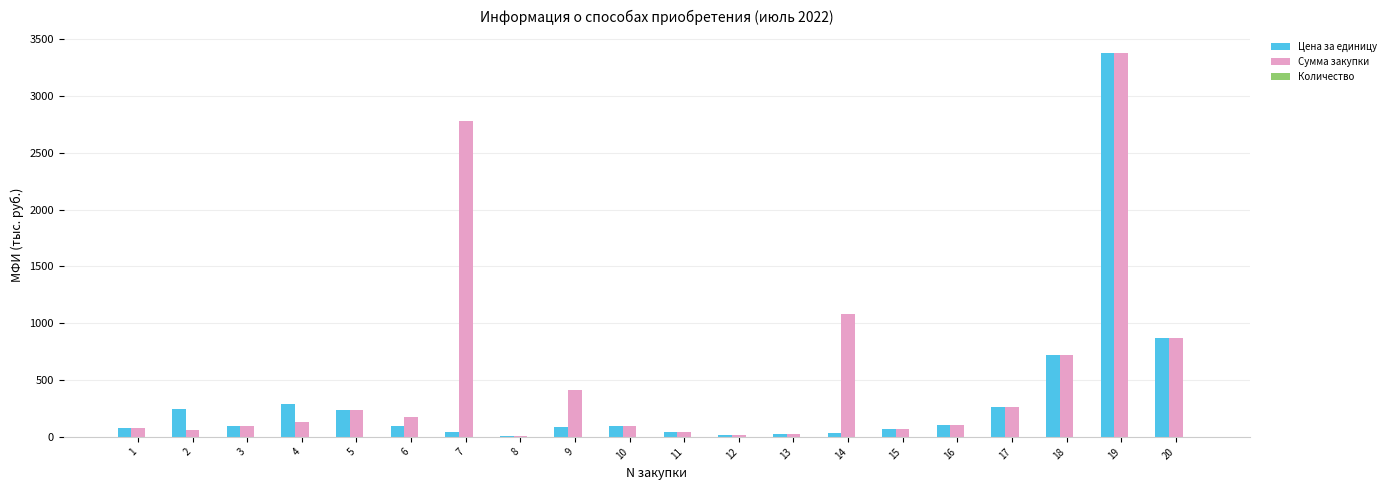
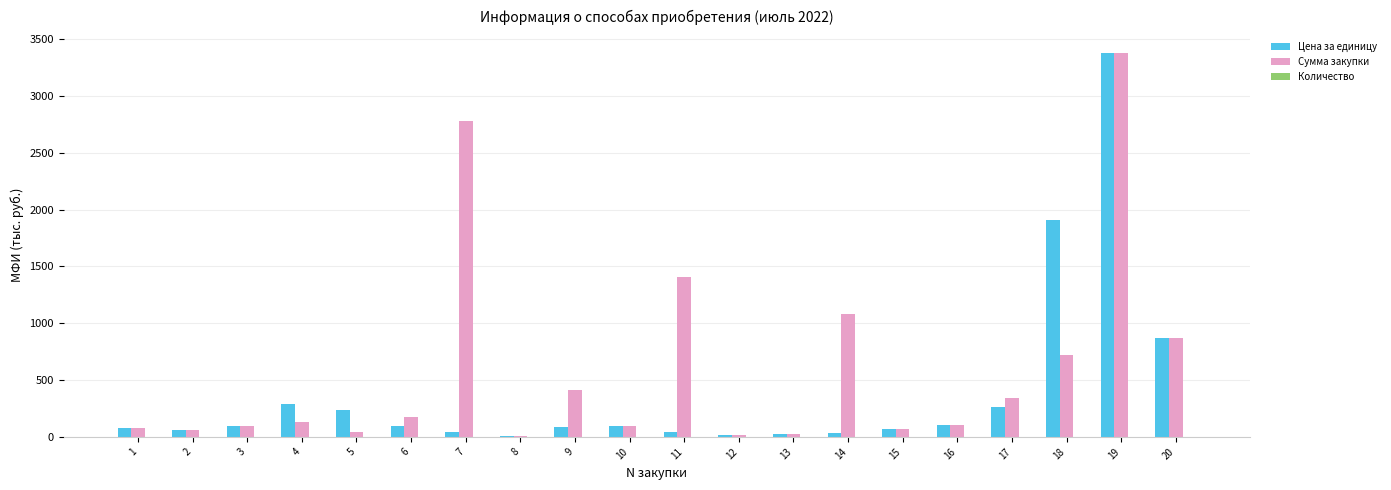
Цена за единицу, 2: 240 -> 60
Сумма закупки, 5: 240 -> 40
Сумма закупки, 11: 40 -> 1400
Сумма закупки, 17: 260 -> 340
Цена за единицу, 18: 720 -> 1910
